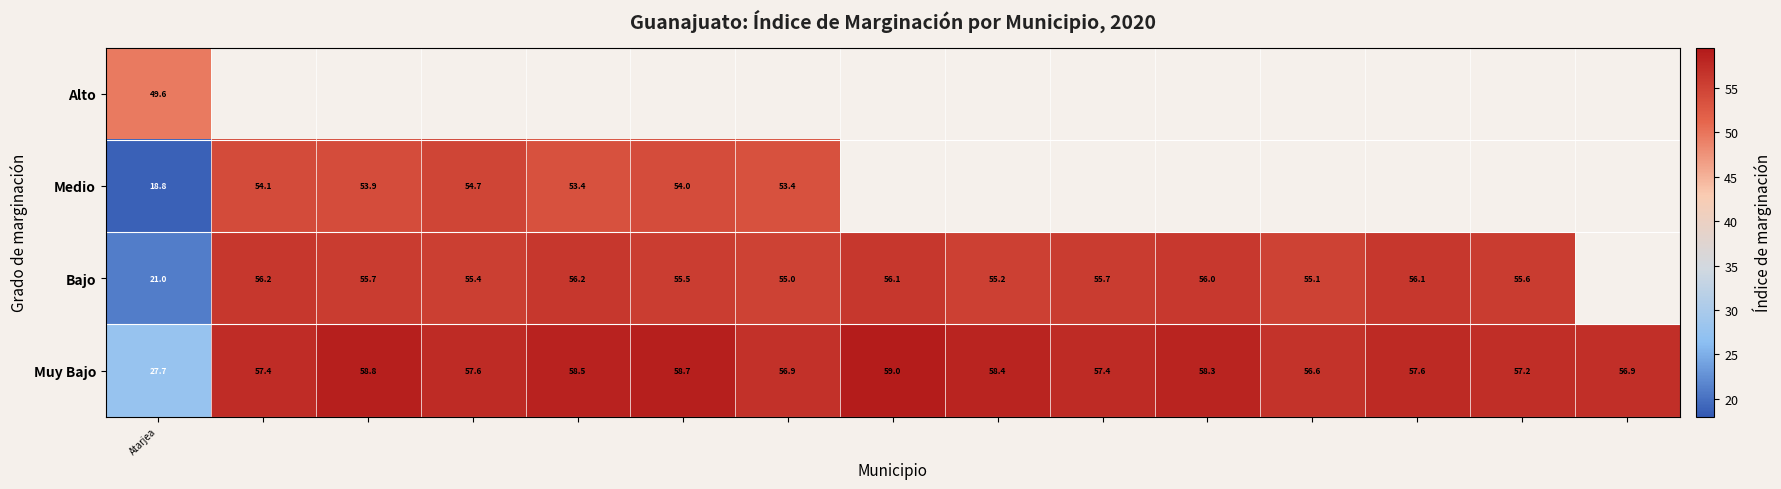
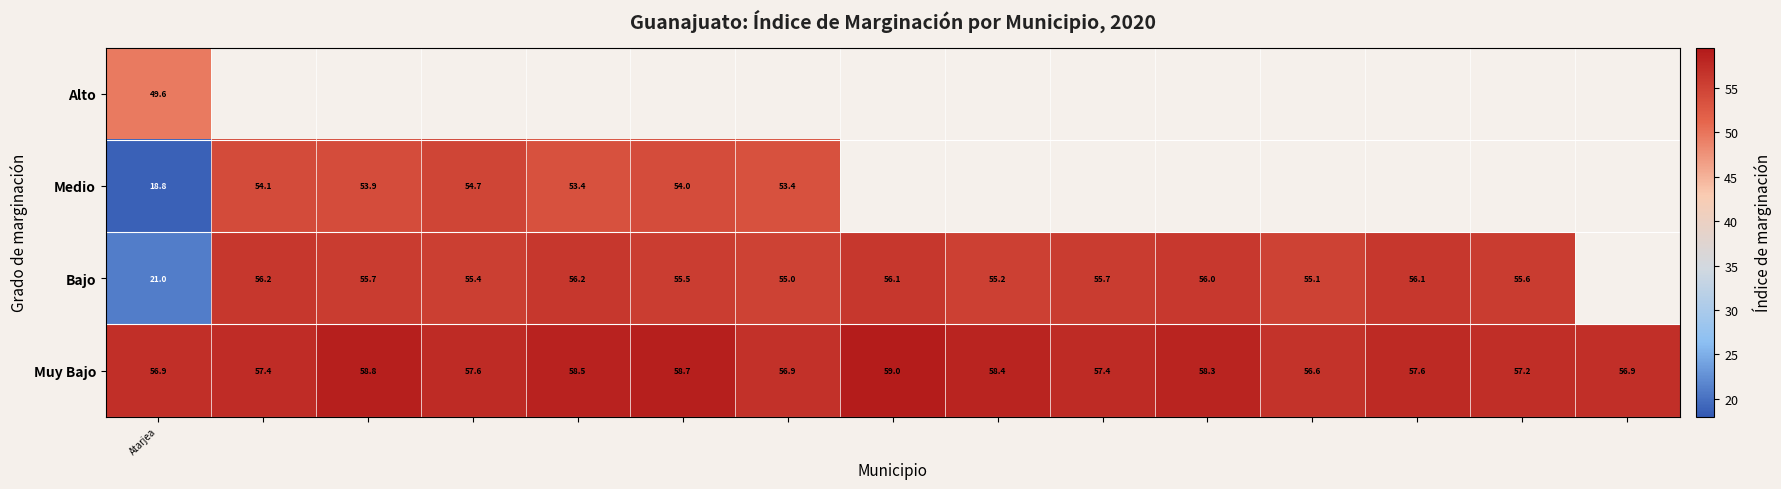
Muy Bajo, Atarjea: 27.7 -> 56.9
